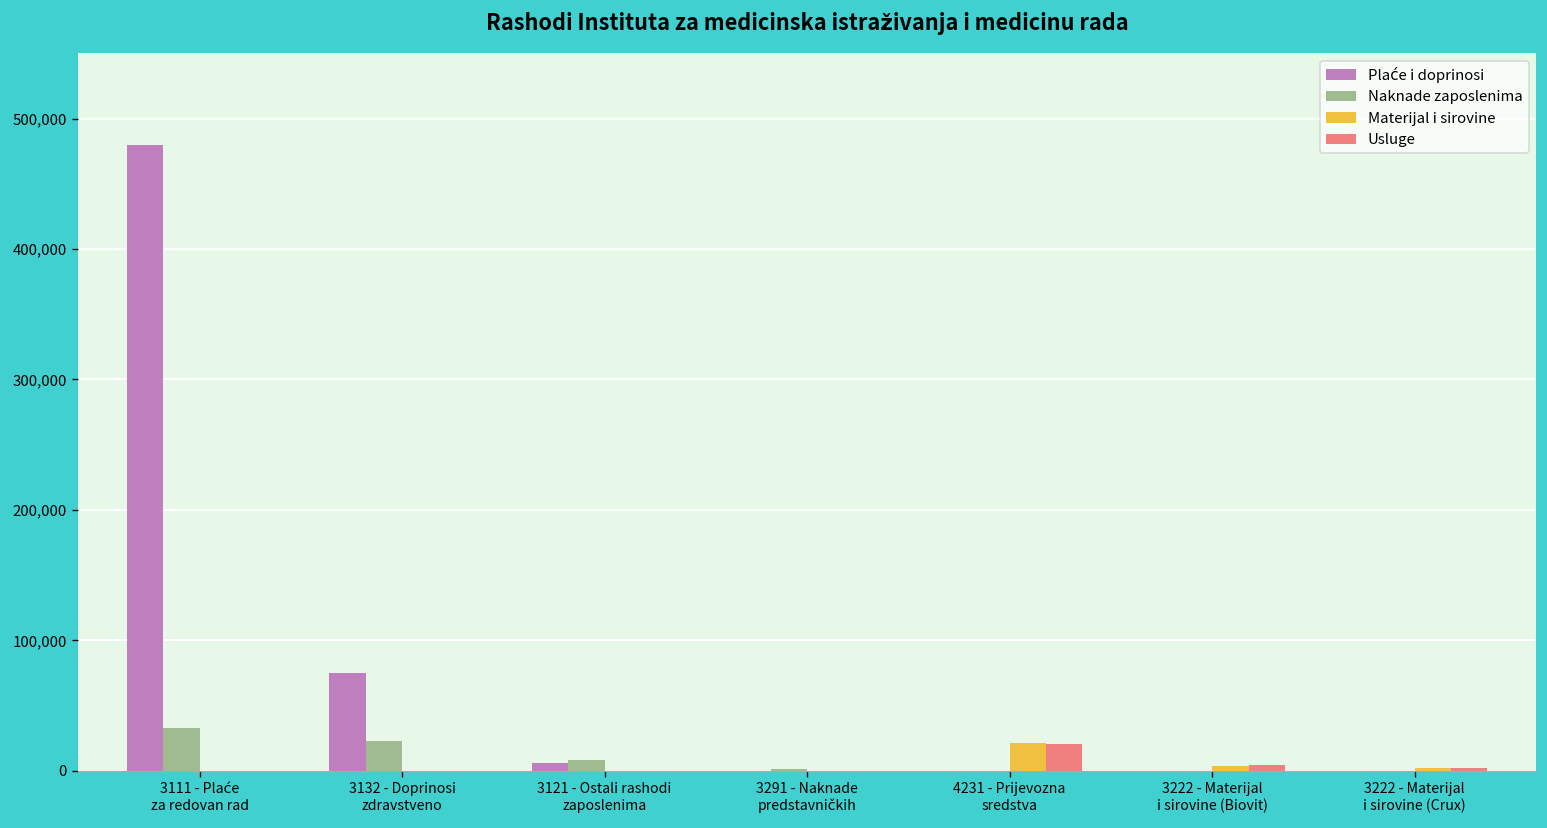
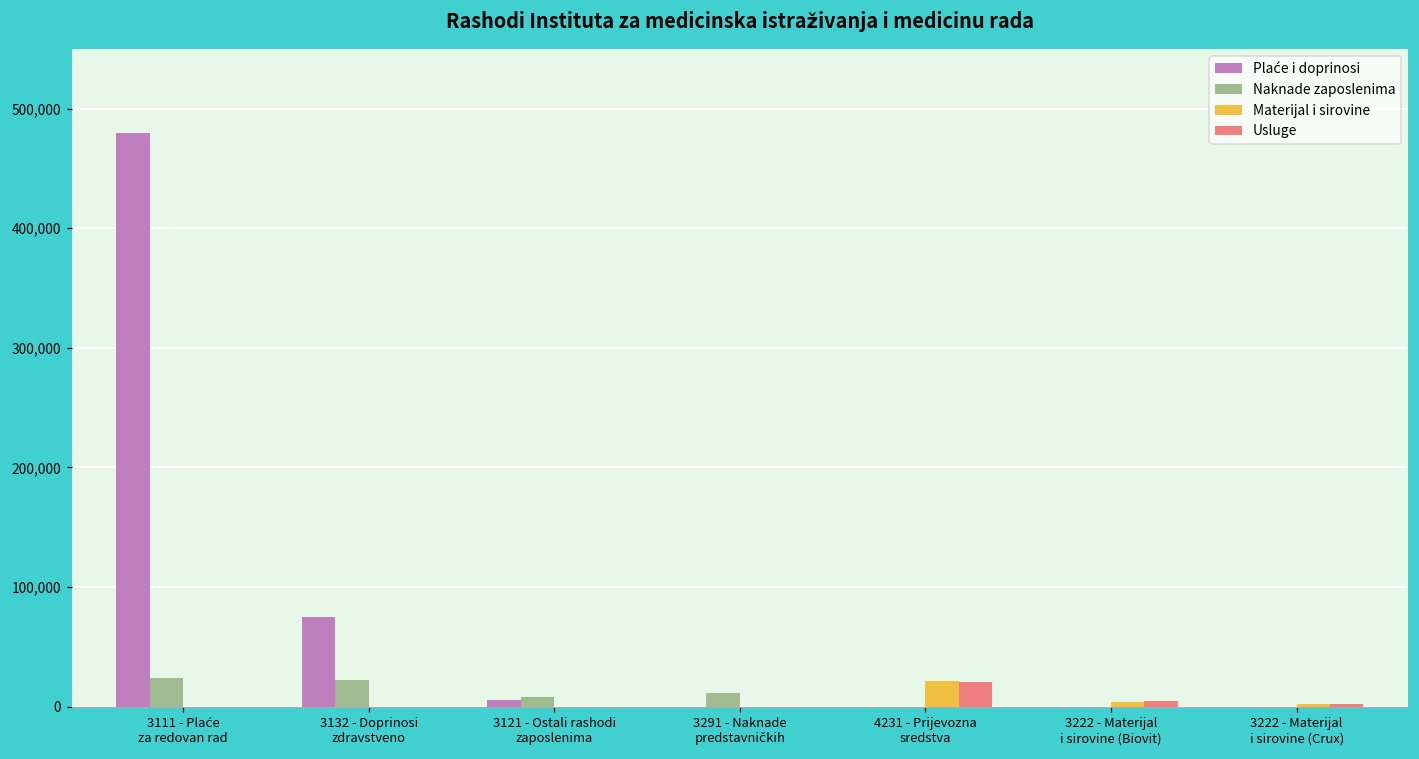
Naknade zaposlenima, 3111 - Plaće za redovan rad: 33,000 -> 24,000
Naknade zaposlenima, 3291 - Naknade predstavničkih: 2,000 -> 11,000
